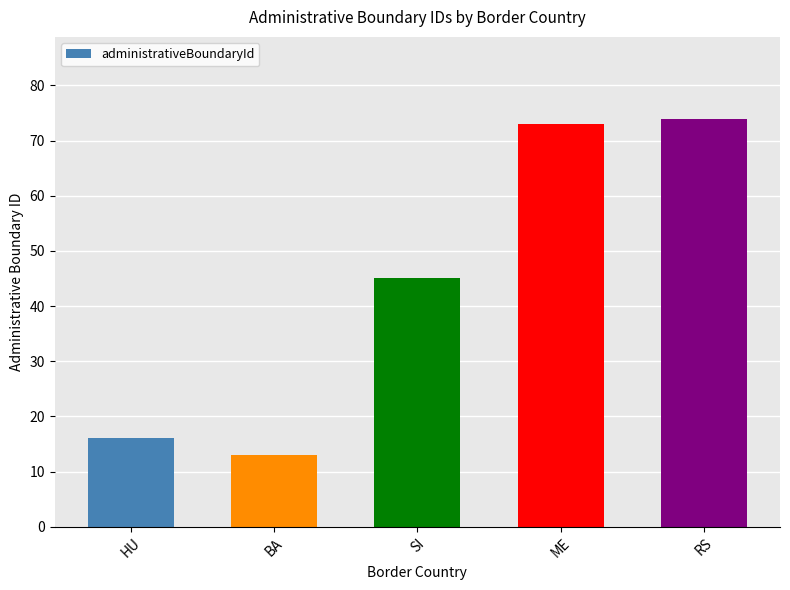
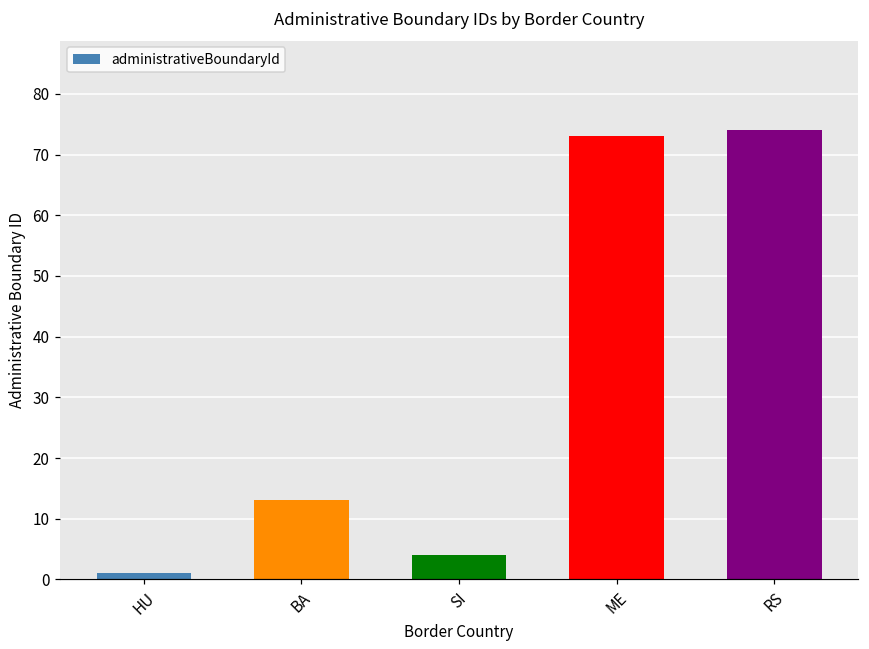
HU: 16 -> 1
SI: 45 -> 4
